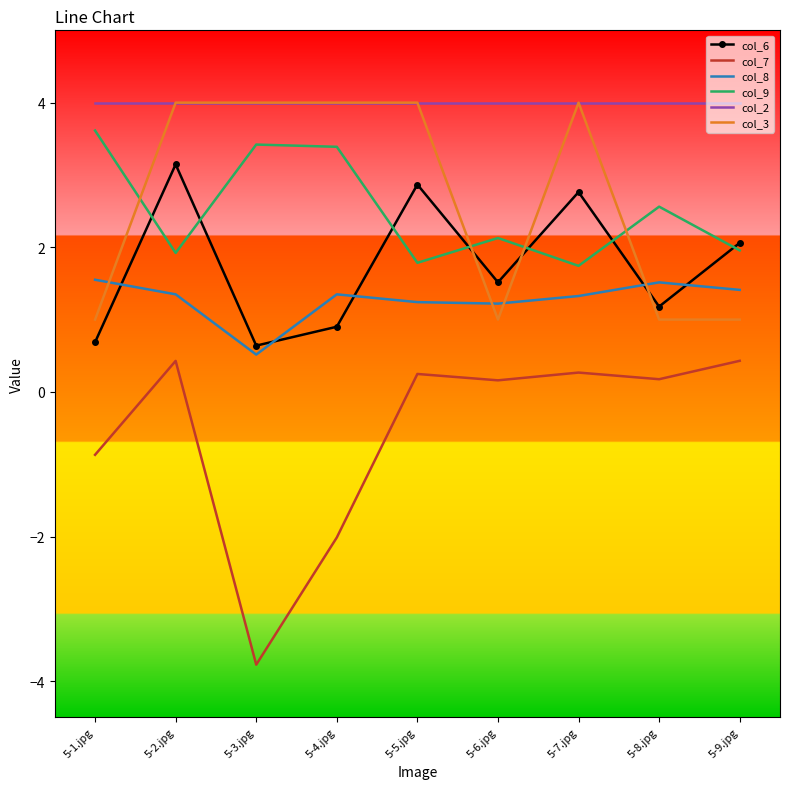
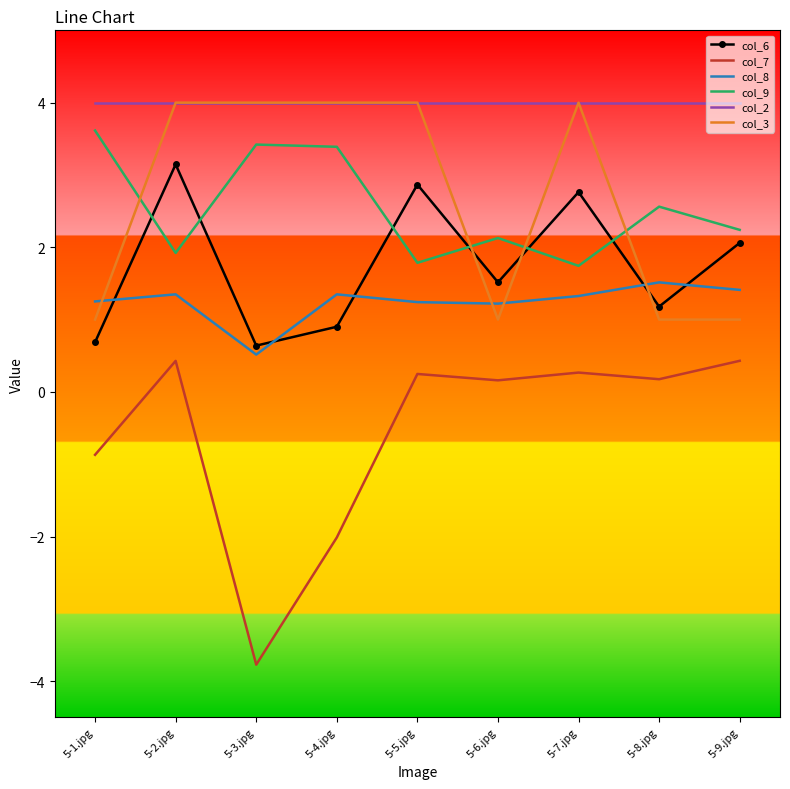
col_8, 5-1.jpg: 1.6 -> 1.3
col_9, 5-9.jpg: 2.0 -> 2.2
